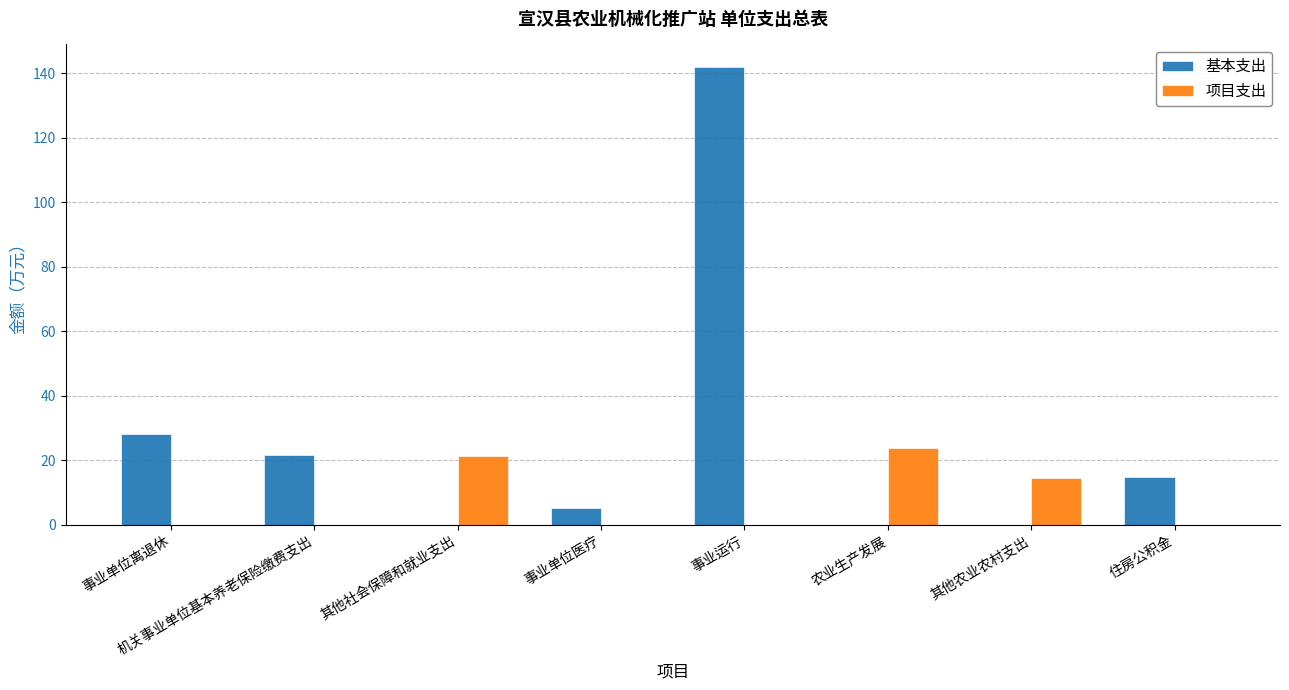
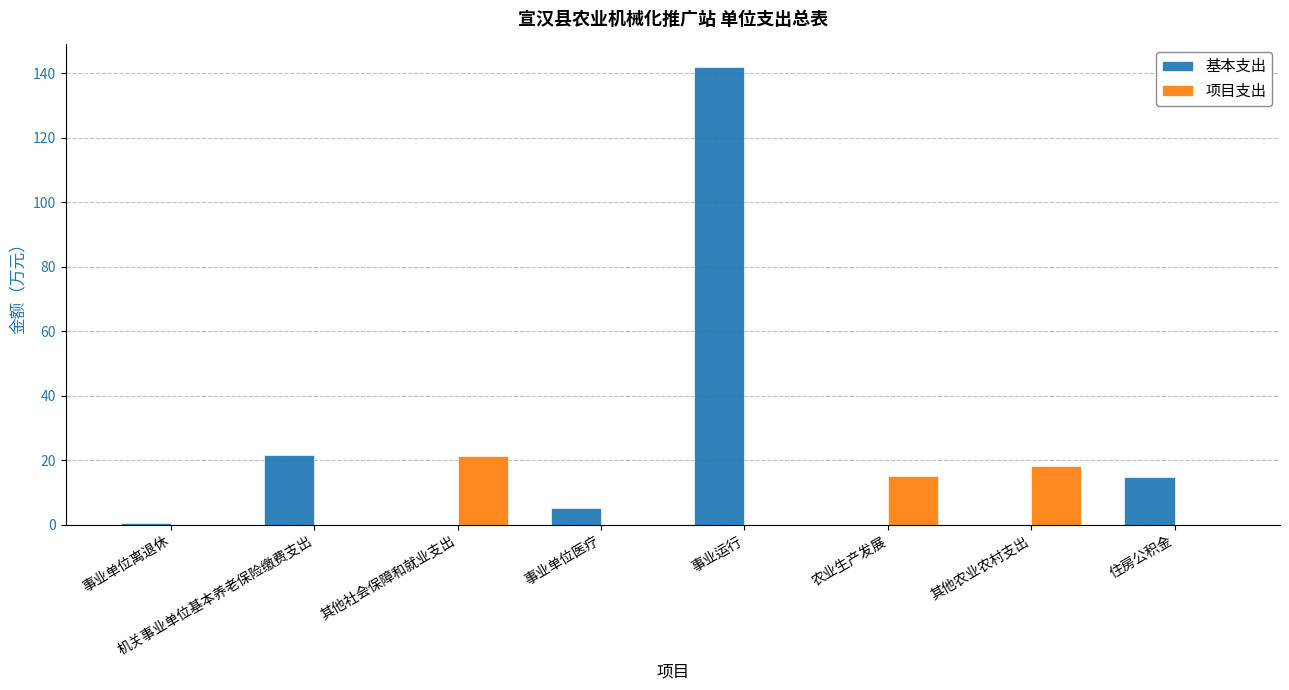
基本支出, 事业单位离退休: 28 -> 0
项目支出, 农业生产发展: 24 -> 15
项目支出, 其他农业农村支出: 14 -> 18
